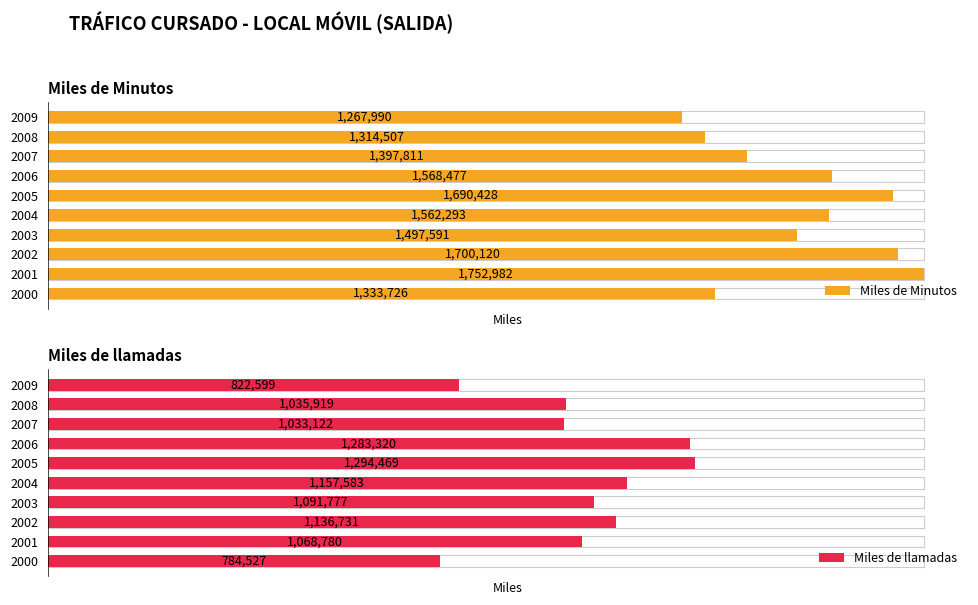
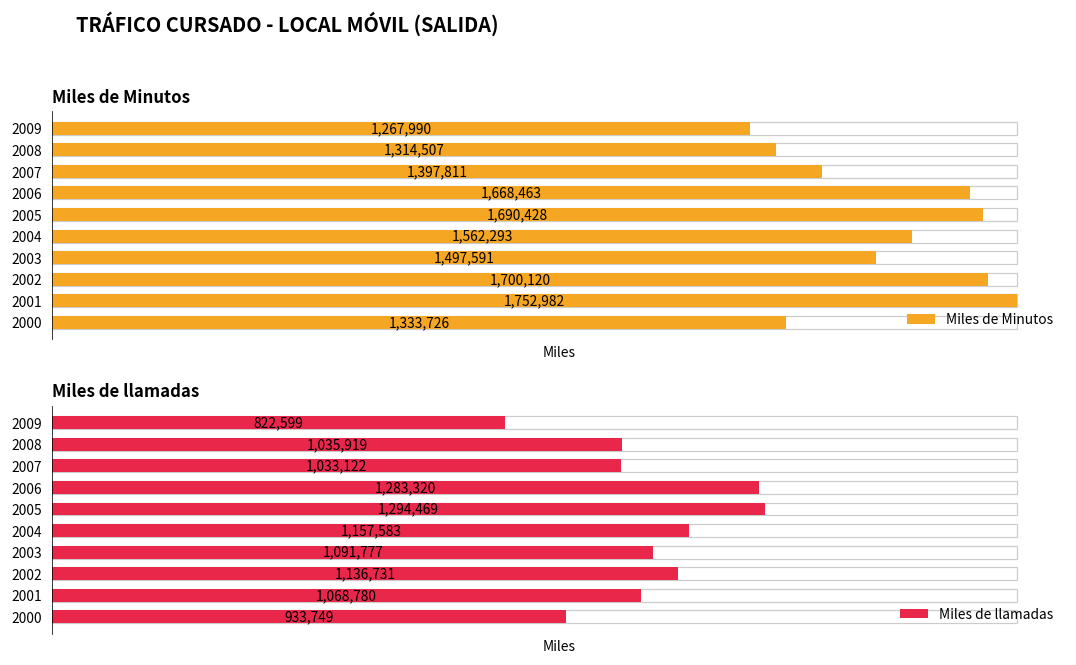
Miles de Minutos, Miles de Minutos, 2006: 1,568,477 -> 1,668,463
Miles de llamadas, Miles de llamadas, 2000: 784,527 -> 933,749
